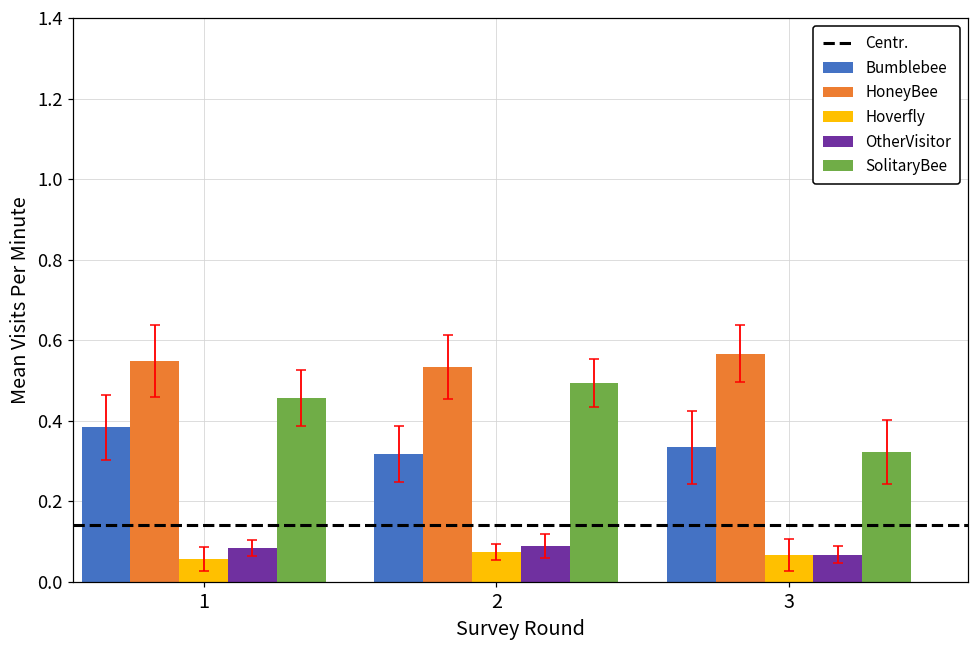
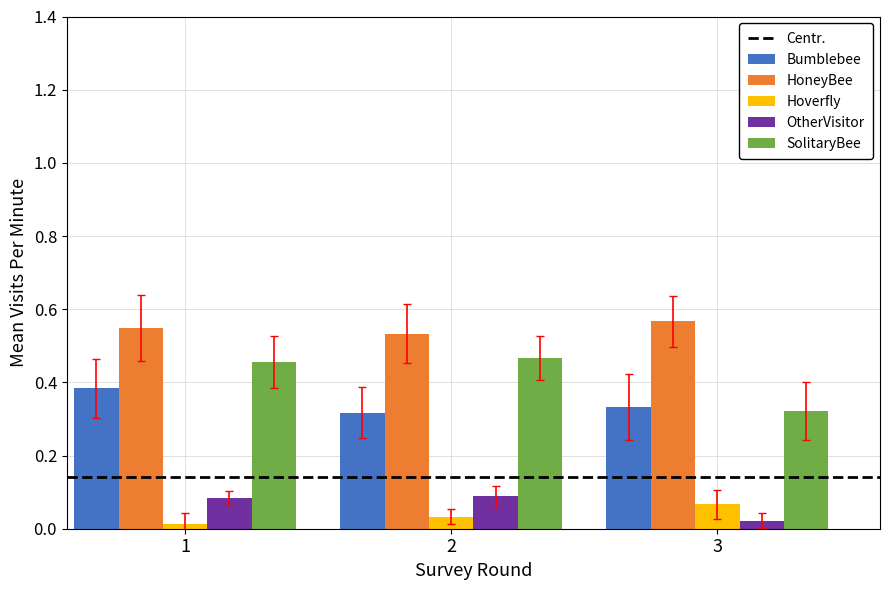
Hoverfly, 1: 0.06 -> 0.01
Hoverfly, 2: 0.07 -> 0.03
SolitaryBee, 2: 0.49 -> 0.47
OtherVisitor, 3: 0.07 -> 0.02
